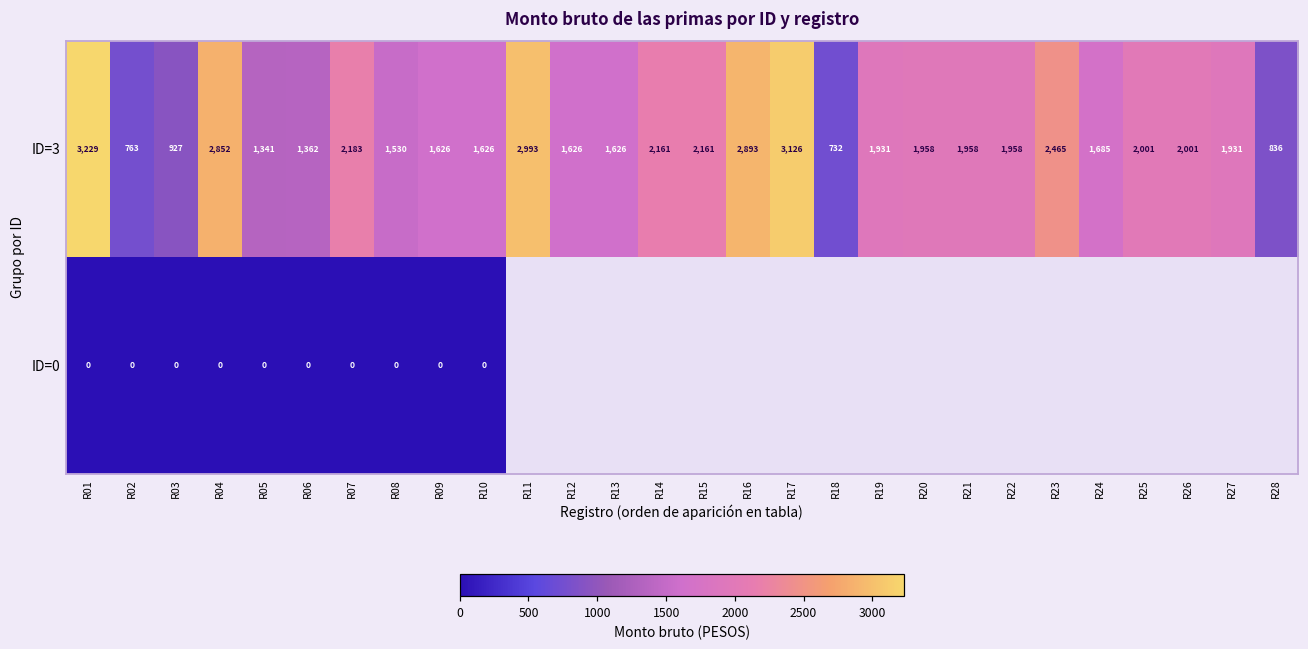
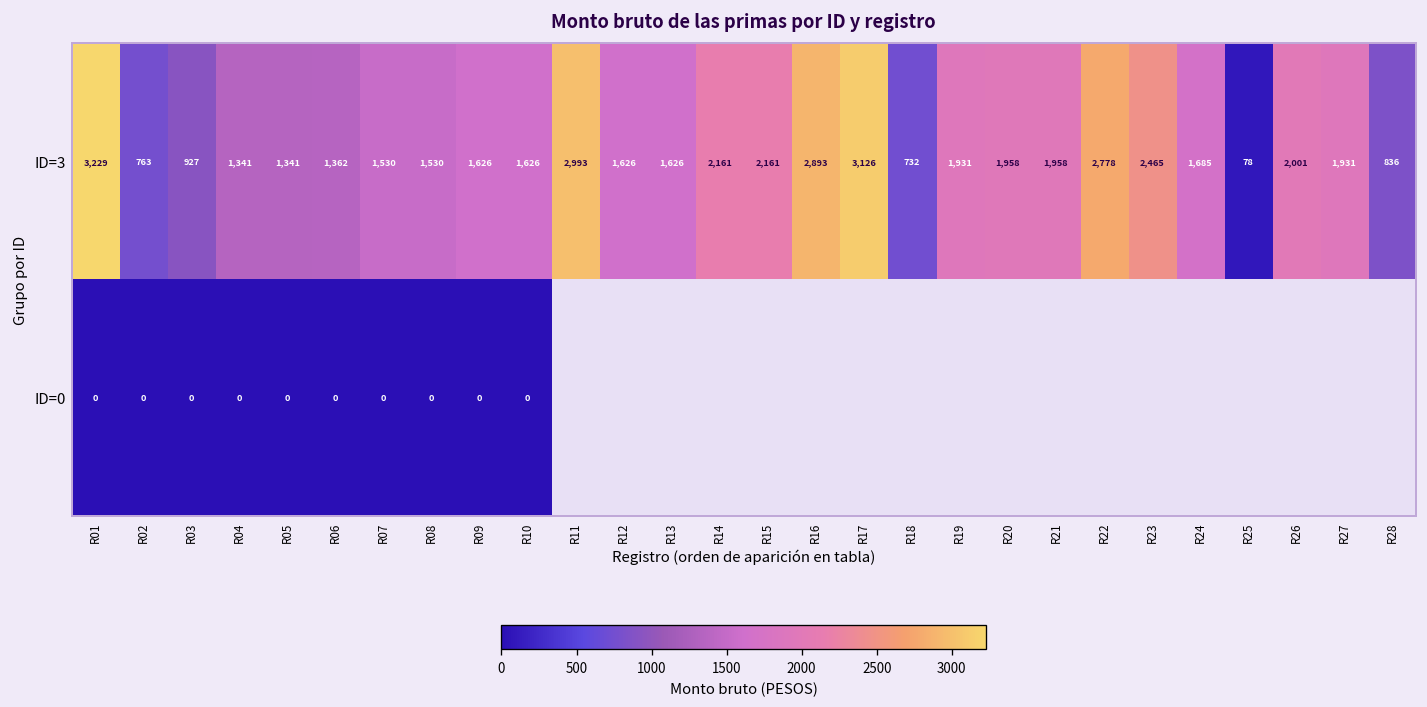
ID=3, R04: 2,852 -> 1,341
ID=3, R07: 2,183 -> 1,530
ID=3, R22: 1,958 -> 2,778
ID=3, R25: 2,001 -> 78
